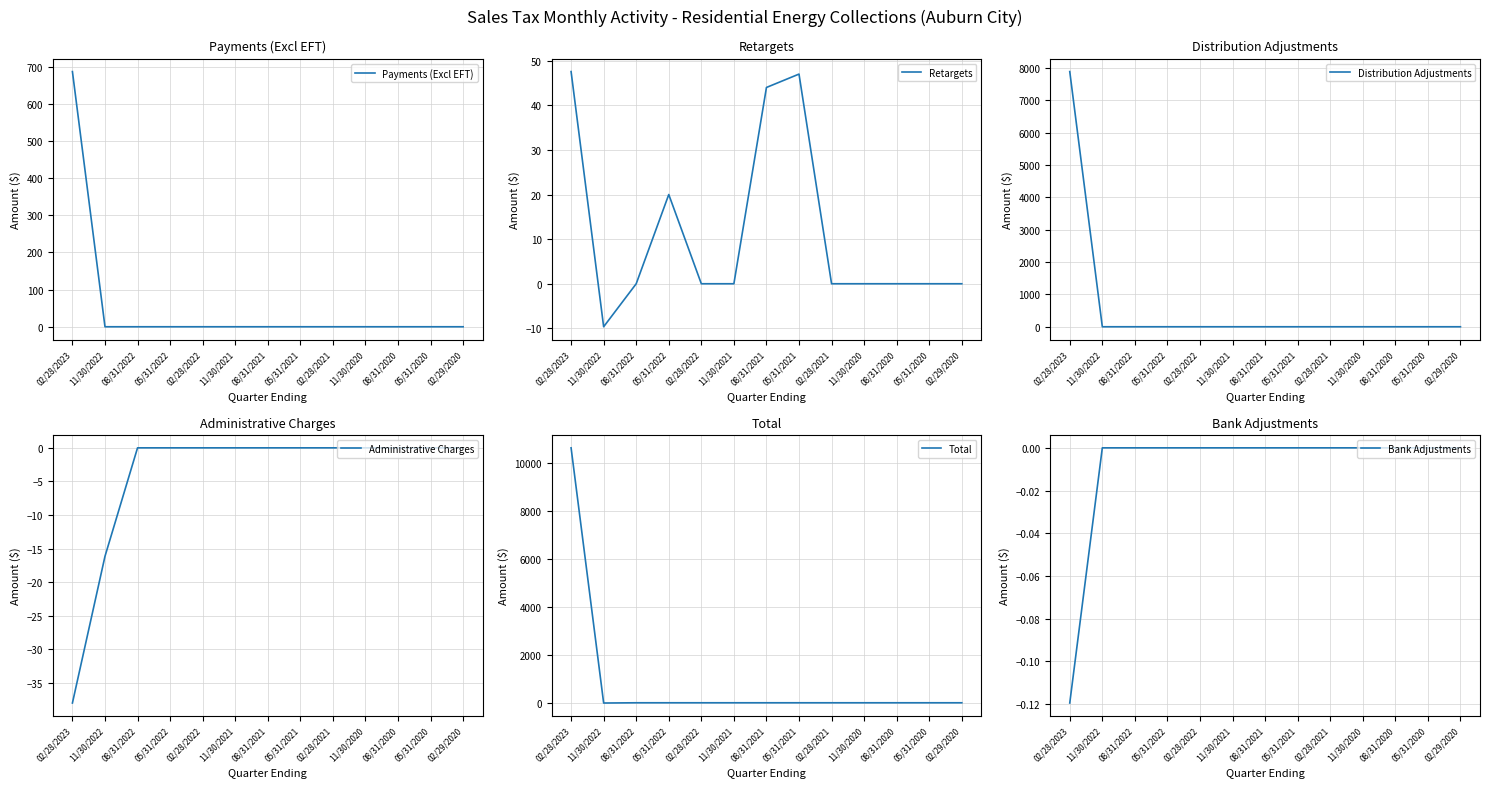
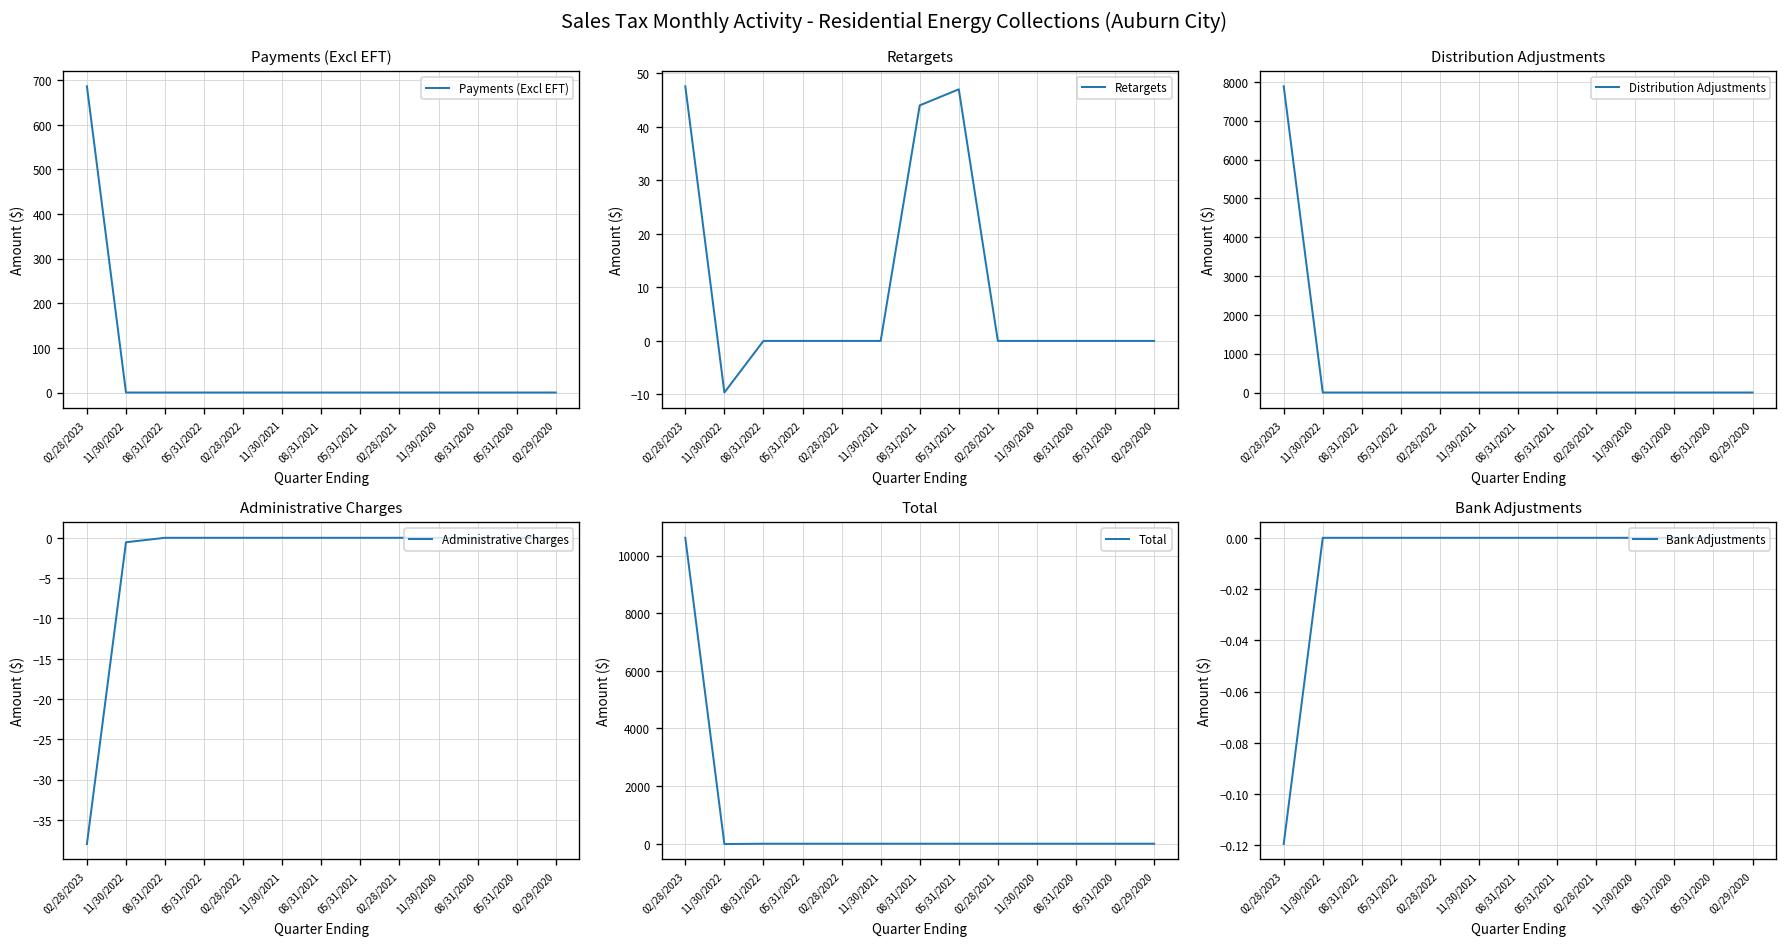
Retargets, 05/31/2022: 20 -> 0
Administrative Charges, 11/30/2022: -16 -> -1
